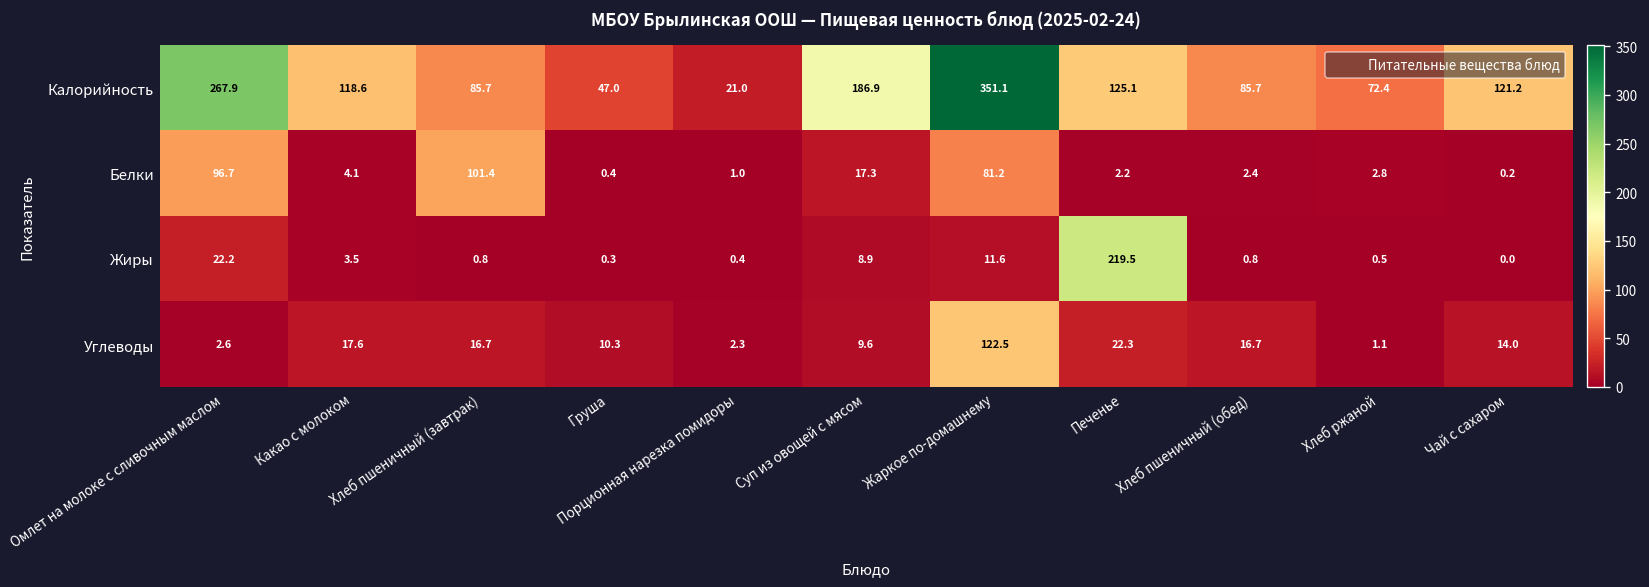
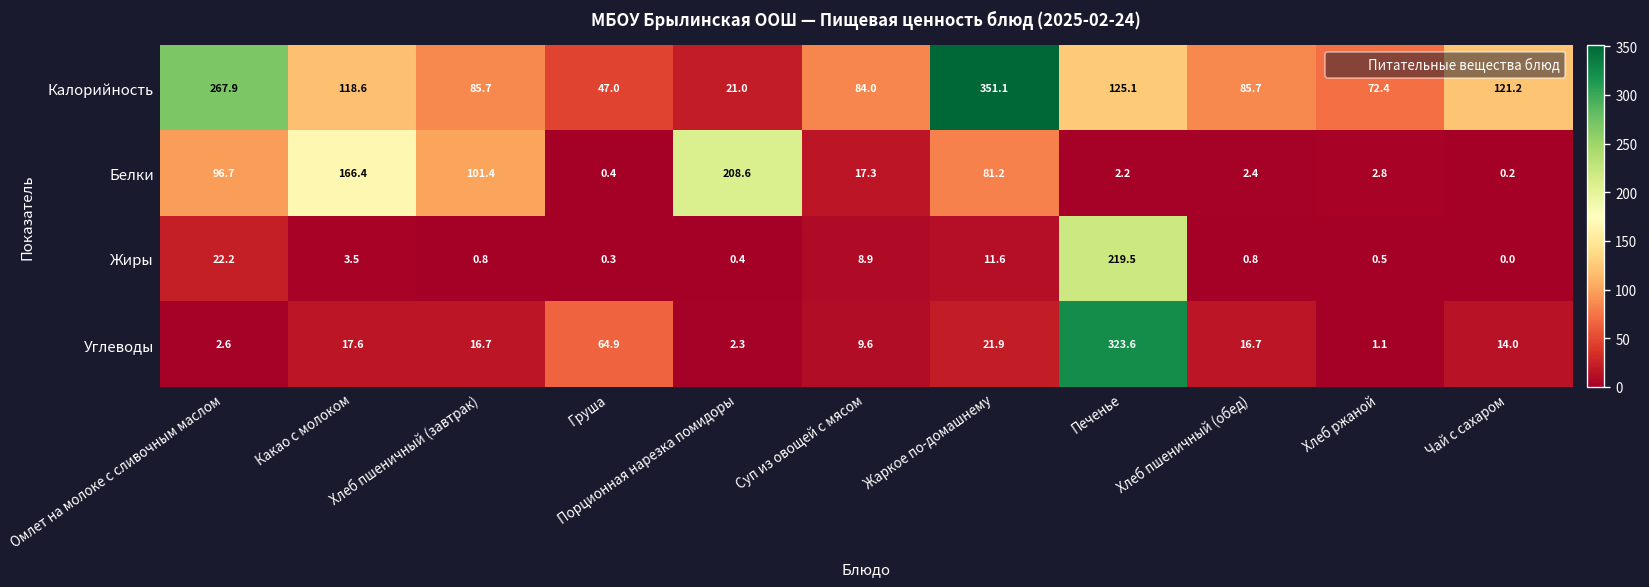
Калорийность, Суп из овощей с мясом: 186.9 -> 84.0
Белки, Какао с молоком: 4.1 -> 166.4
Белки, Порционная нарезка помидоры: 1.0 -> 208.6
Углеводы, Груша: 10.3 -> 64.9
Углеводы, Жаркое по-домашнему: 122.5 -> 21.9
Углеводы, Печенье: 22.3 -> 323.6
